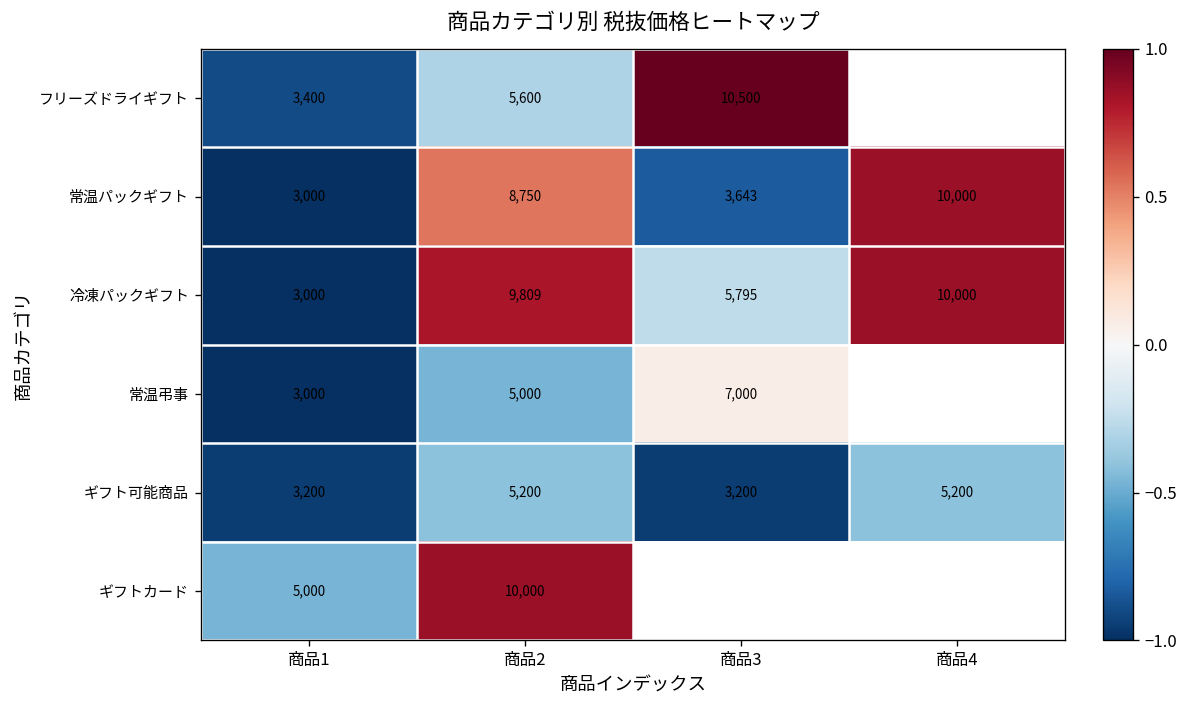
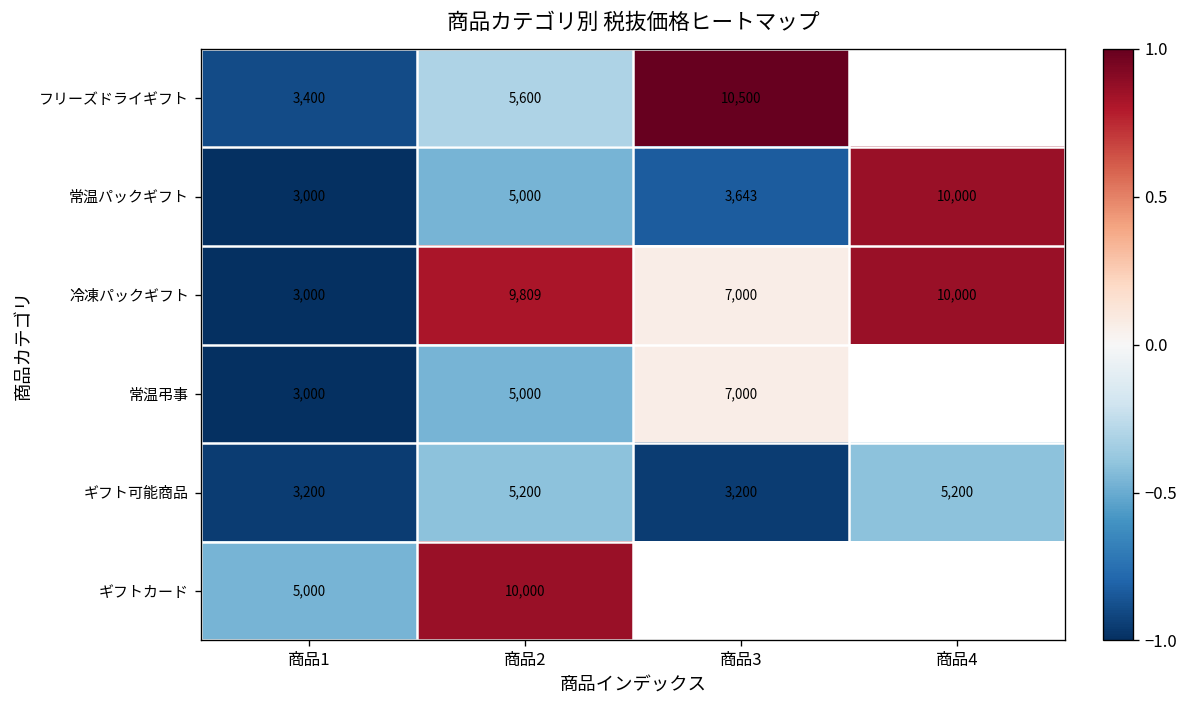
常温パックギフト, 商品2: 8,750 -> 5,000
冷凍パックギフト, 商品3: 5,795 -> 7,000
